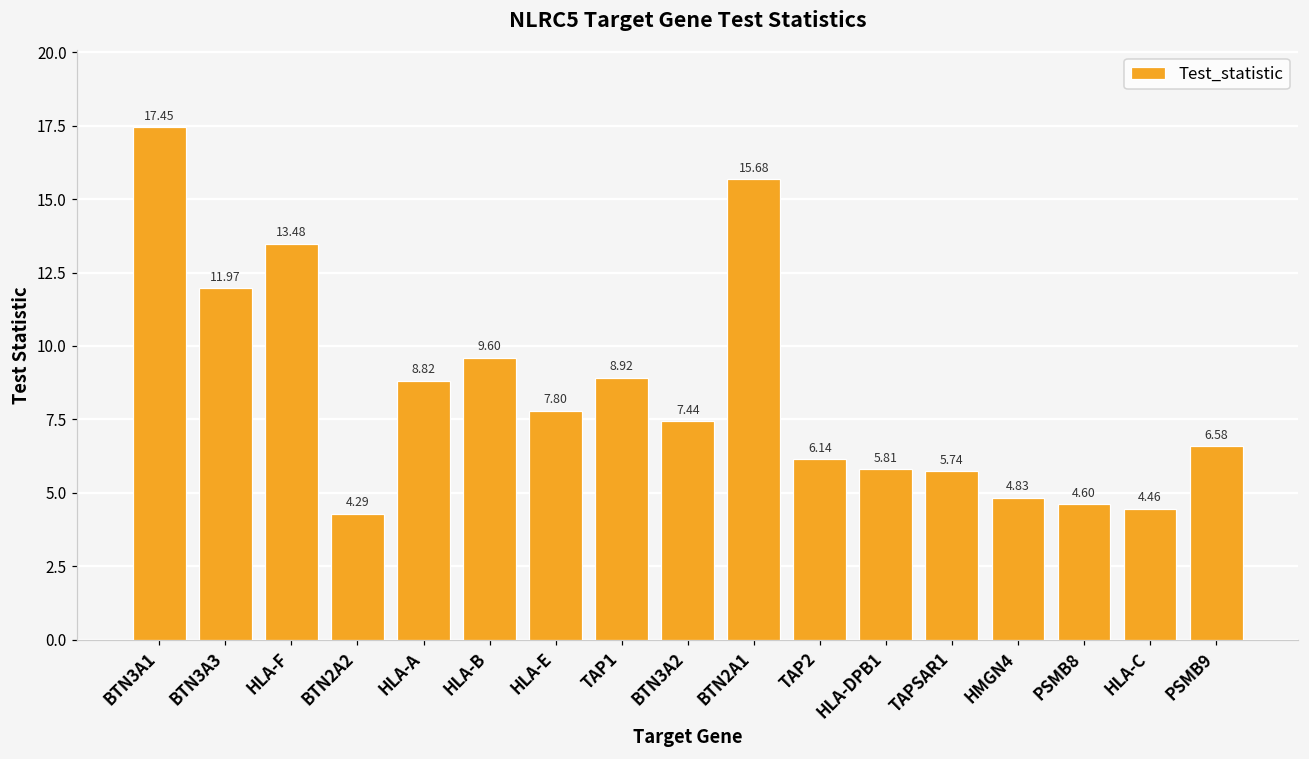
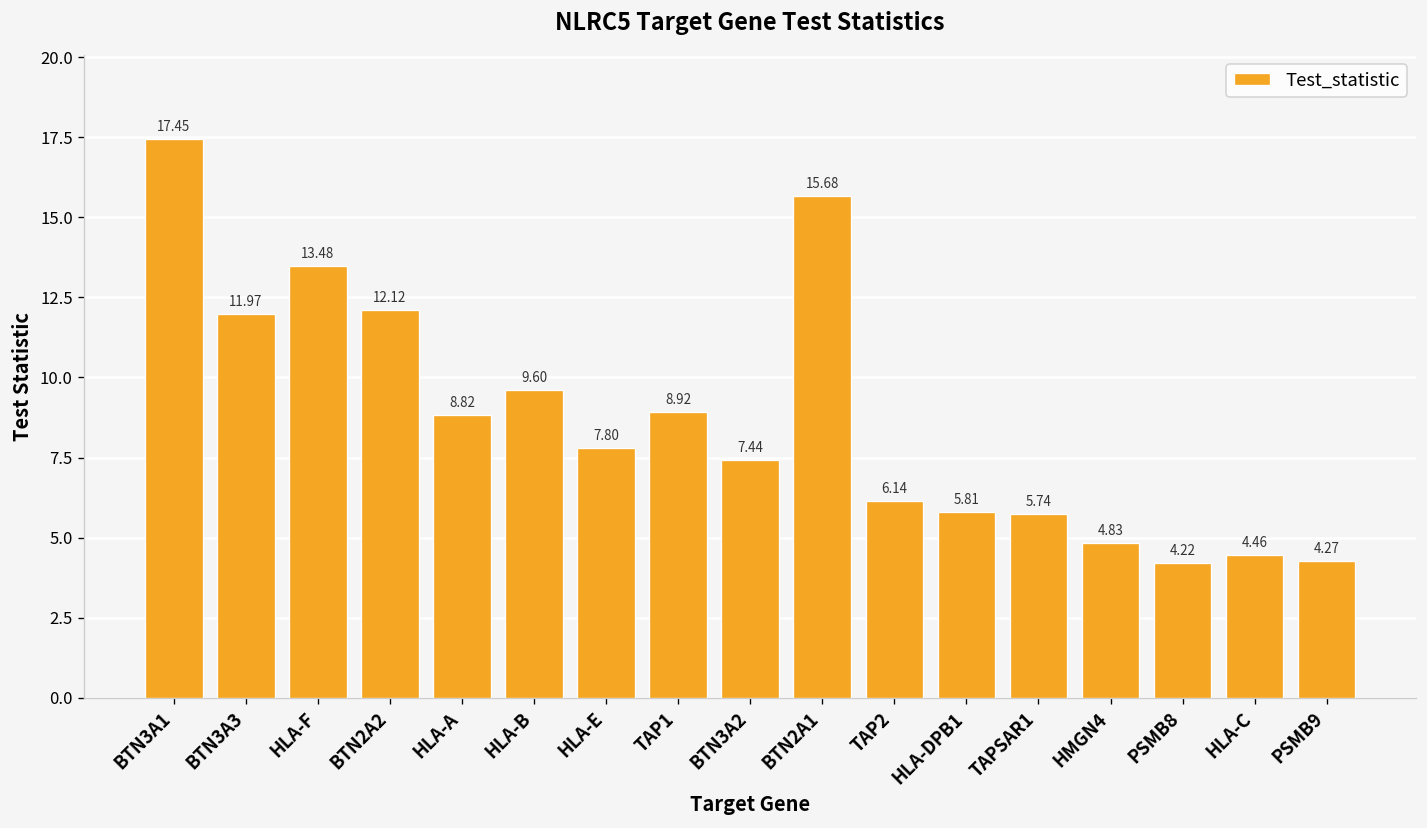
BTN2A2: 4.29 -> 12.12
PSMB8: 4.60 -> 4.22
PSMB9: 6.58 -> 4.27
